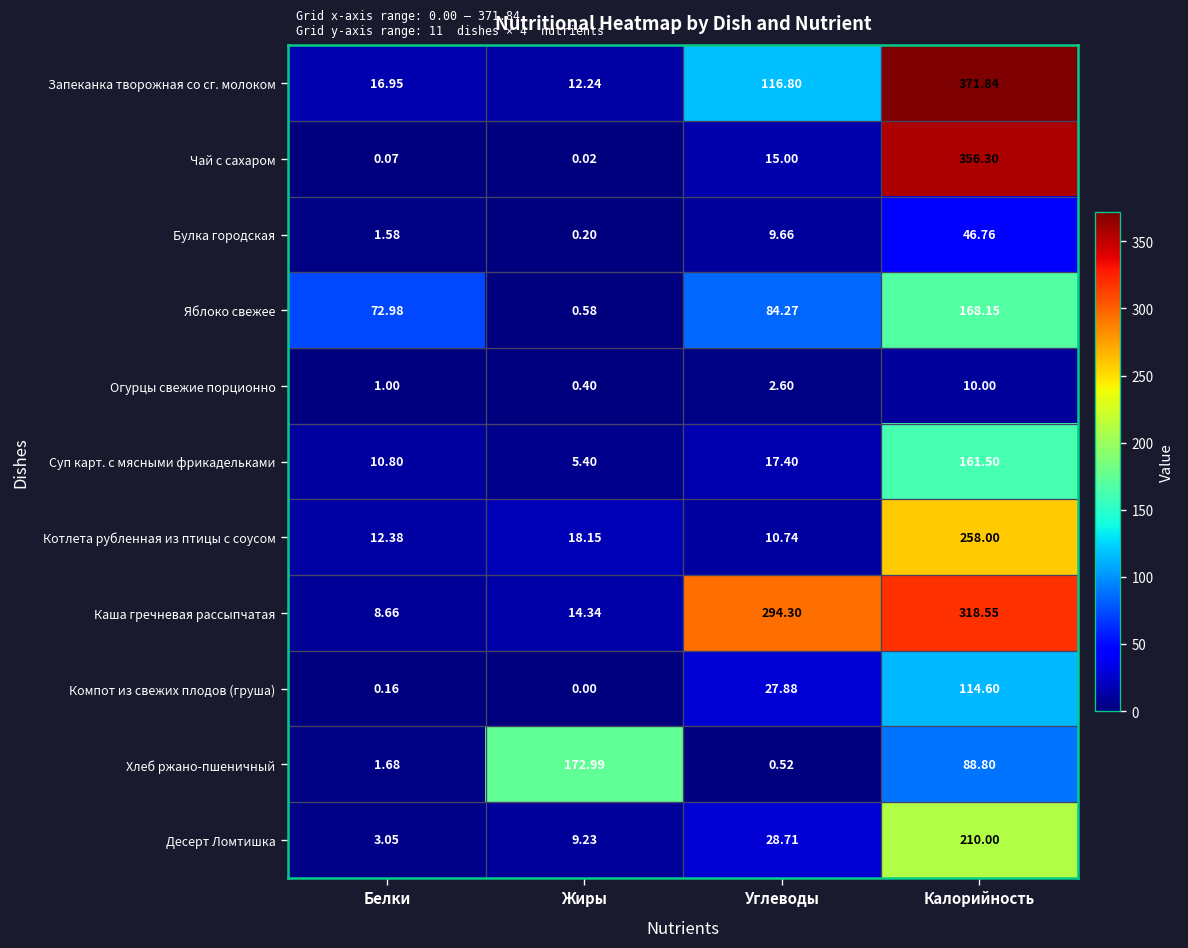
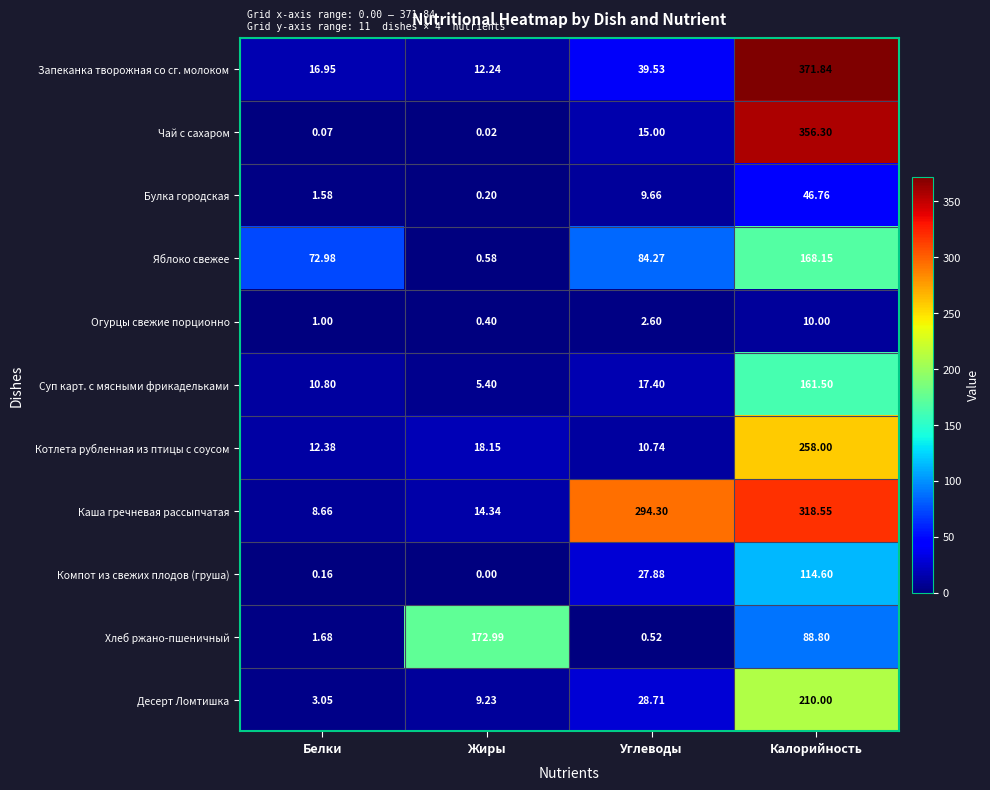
Запеканка творожная со сг. молоком, Углеводы: 116.80 -> 39.53
